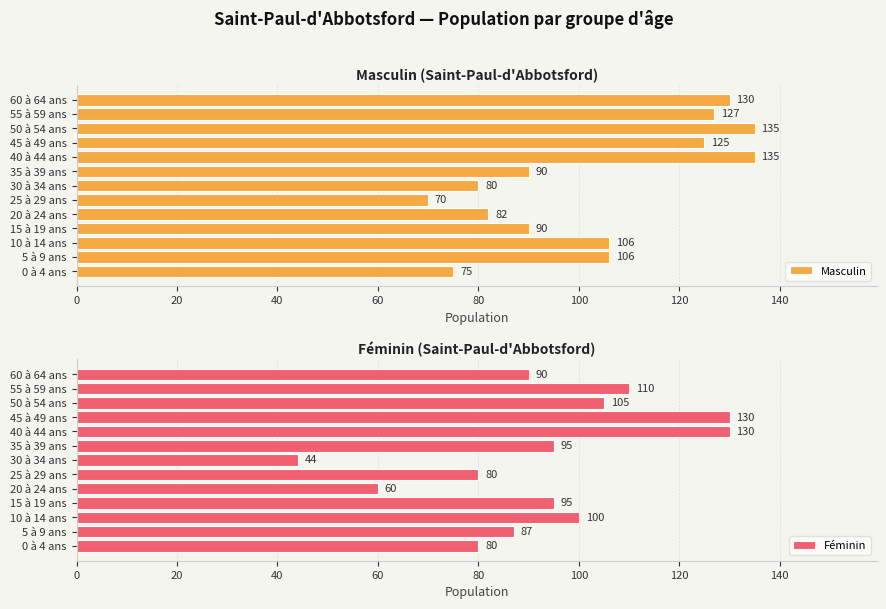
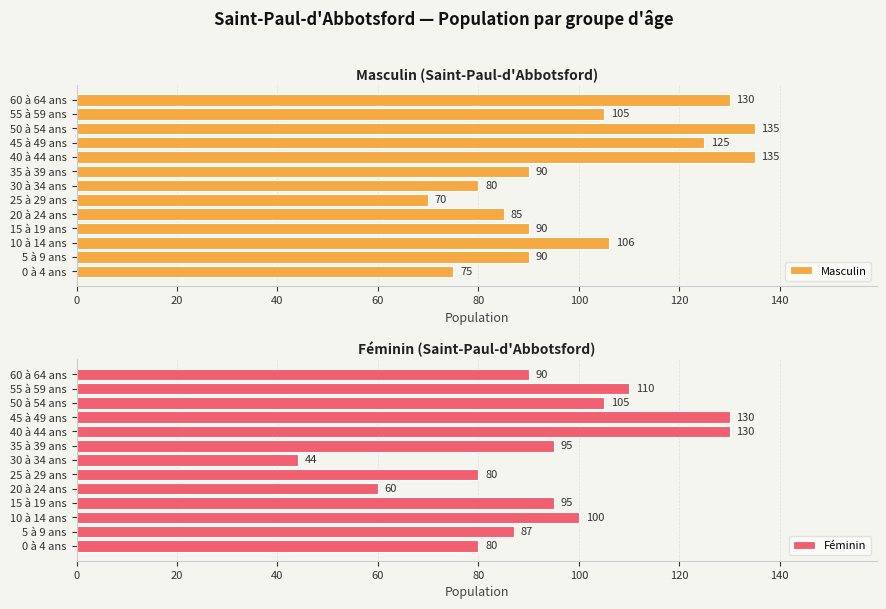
Masculin (Saint-Paul-d'Abbotsford), 55 à 59 ans: 127 -> 105
Masculin (Saint-Paul-d'Abbotsford), 20 à 24 ans: 82 -> 85
Masculin (Saint-Paul-d'Abbotsford), 5 à 9 ans: 106 -> 90
